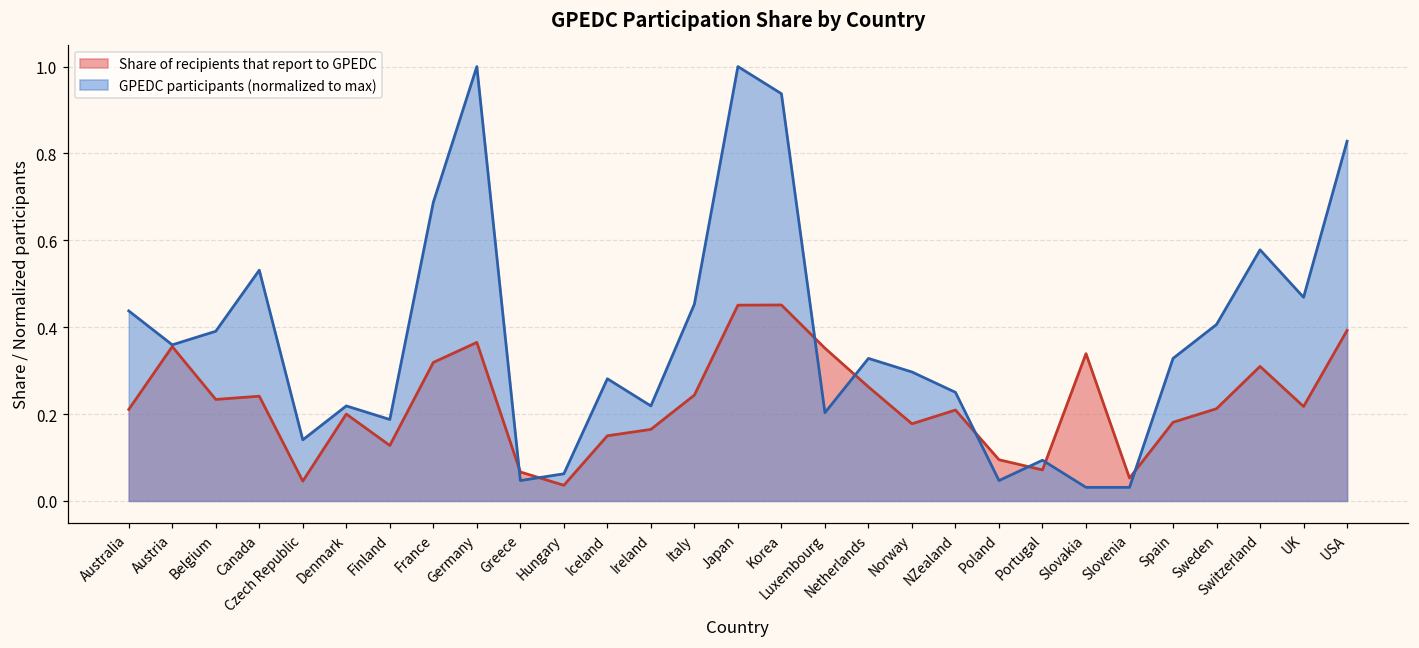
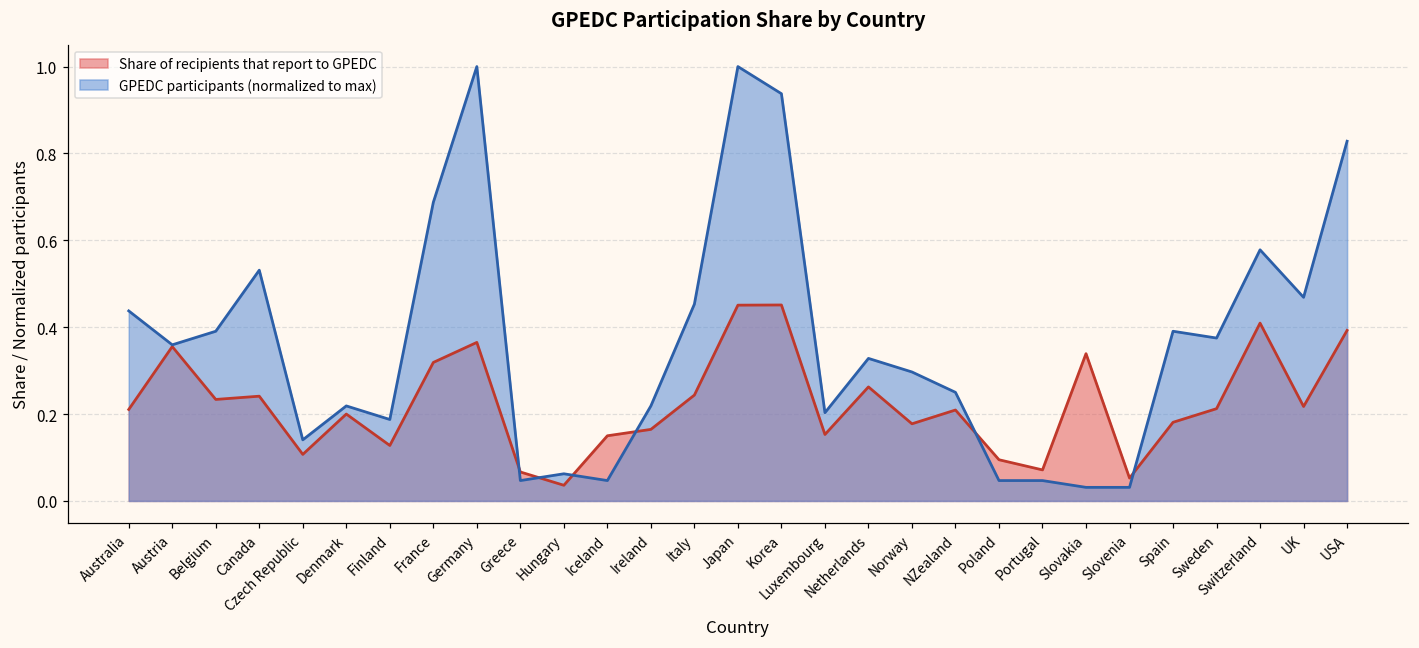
Share of recipients that report to GPEDC, Czech Republic: 0.05 -> 0.11
GPEDC participants (normalized to max), Iceland: 0.28 -> 0.05
Share of recipients that report to GPEDC, Luxembourg: 0.35 -> 0.15
GPEDC participants (normalized to max), Portugal: 0.09 -> 0.05
GPEDC participants (normalized to max), Spain: 0.33 -> 0.39
GPEDC participants (normalized to max), Sweden: 0.41 -> 0.38
Share of recipients that report to GPEDC, Switzerland: 0.31 -> 0.41
